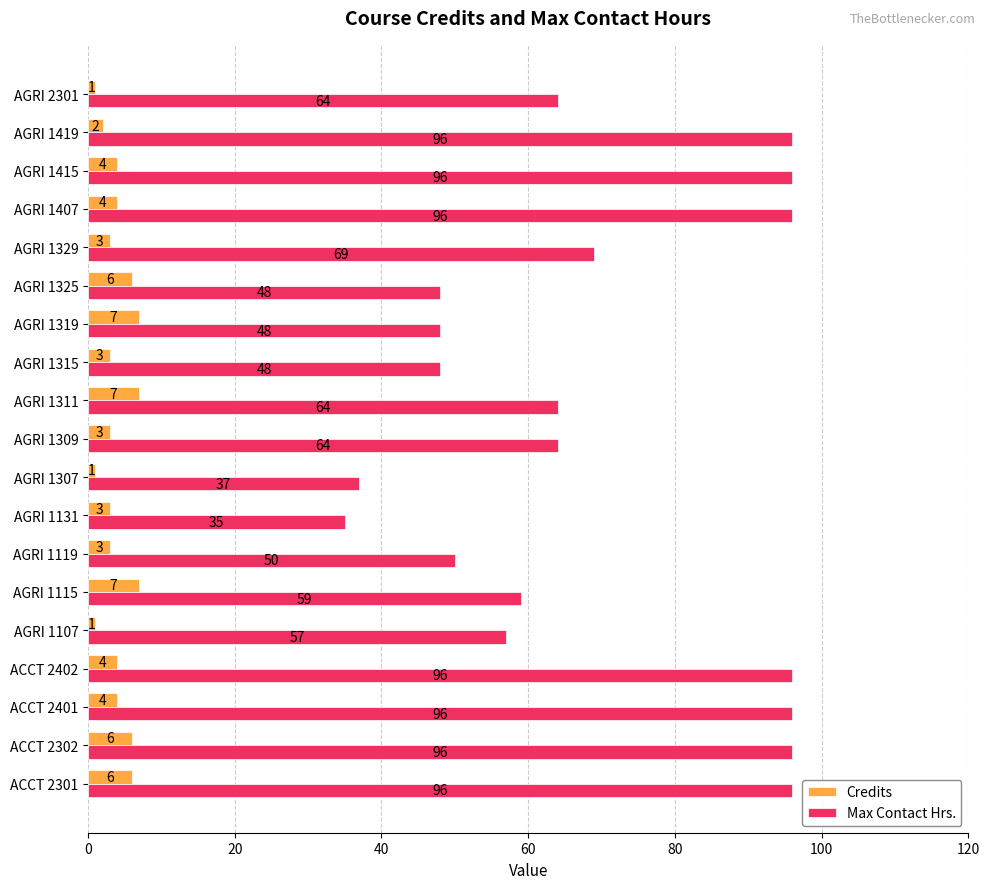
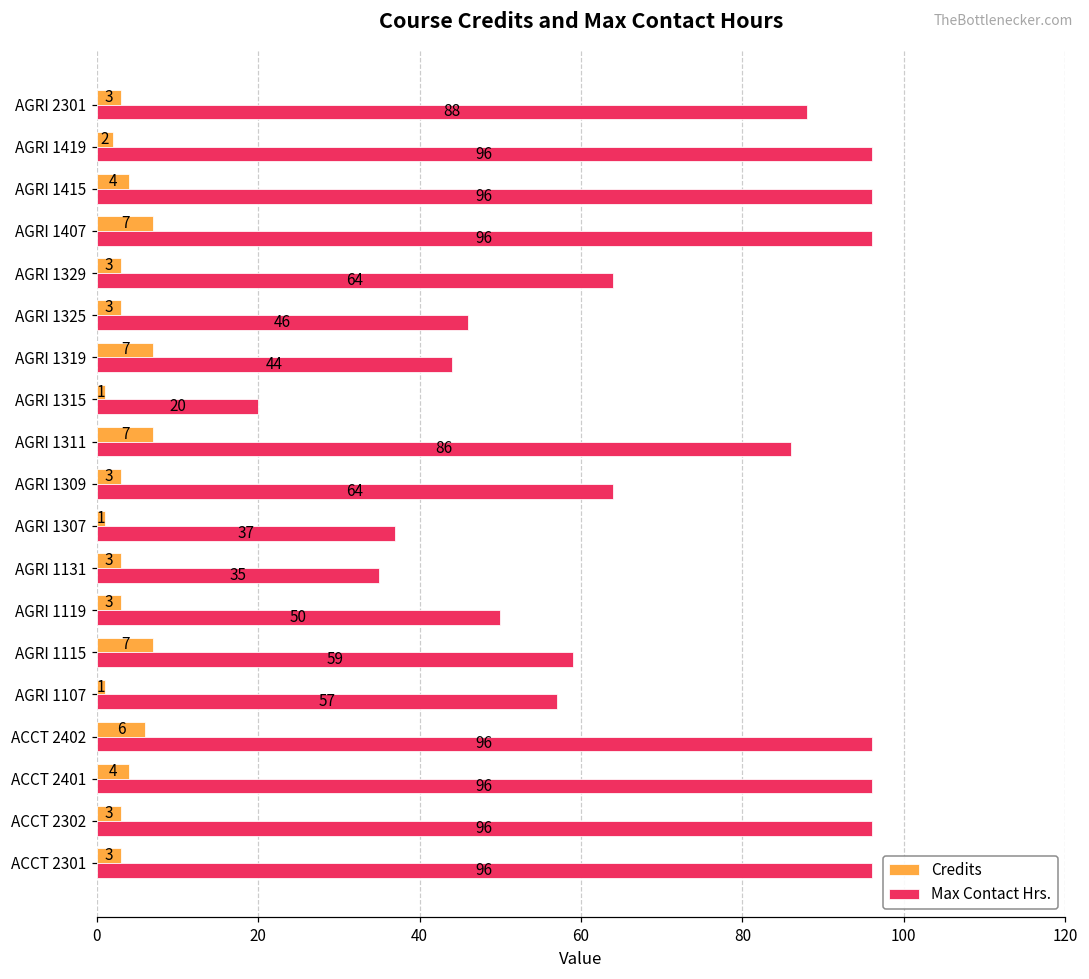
Credits, AGRI 2301: 1 -> 3
Max Contact Hrs., AGRI 2301: 64 -> 88
Credits, AGRI 1407: 4 -> 7
Max Contact Hrs., AGRI 1329: 69 -> 64
Credits, AGRI 1325: 6 -> 3
Max Contact Hrs., AGRI 1325: 48 -> 46
Max Contact Hrs., AGRI 1319: 48 -> 44
Credits, AGRI 1315: 3 -> 1
Max Contact Hrs., AGRI 1315: 48 -> 20
Max Contact Hrs., AGRI 1311: 64 -> 86
Credits, ACCT 2402: 4 -> 6
Credits, ACCT 2302: 6 -> 3
Credits, ACCT 2301: 6 -> 3
